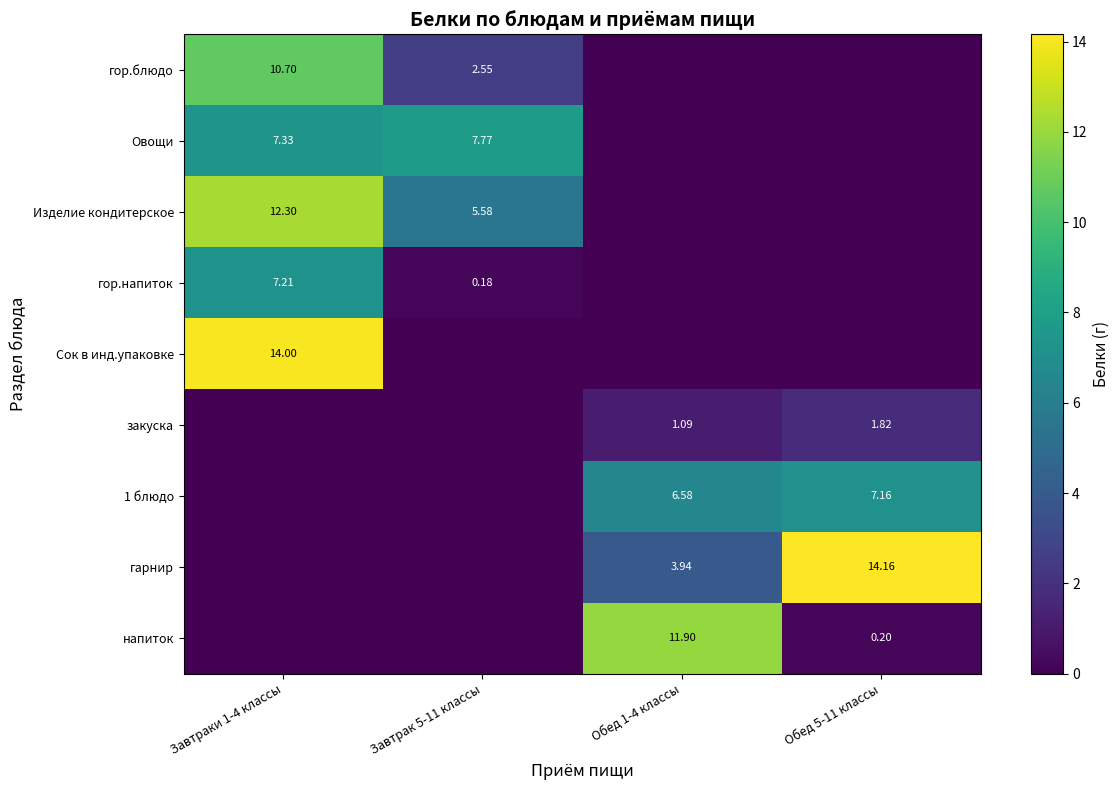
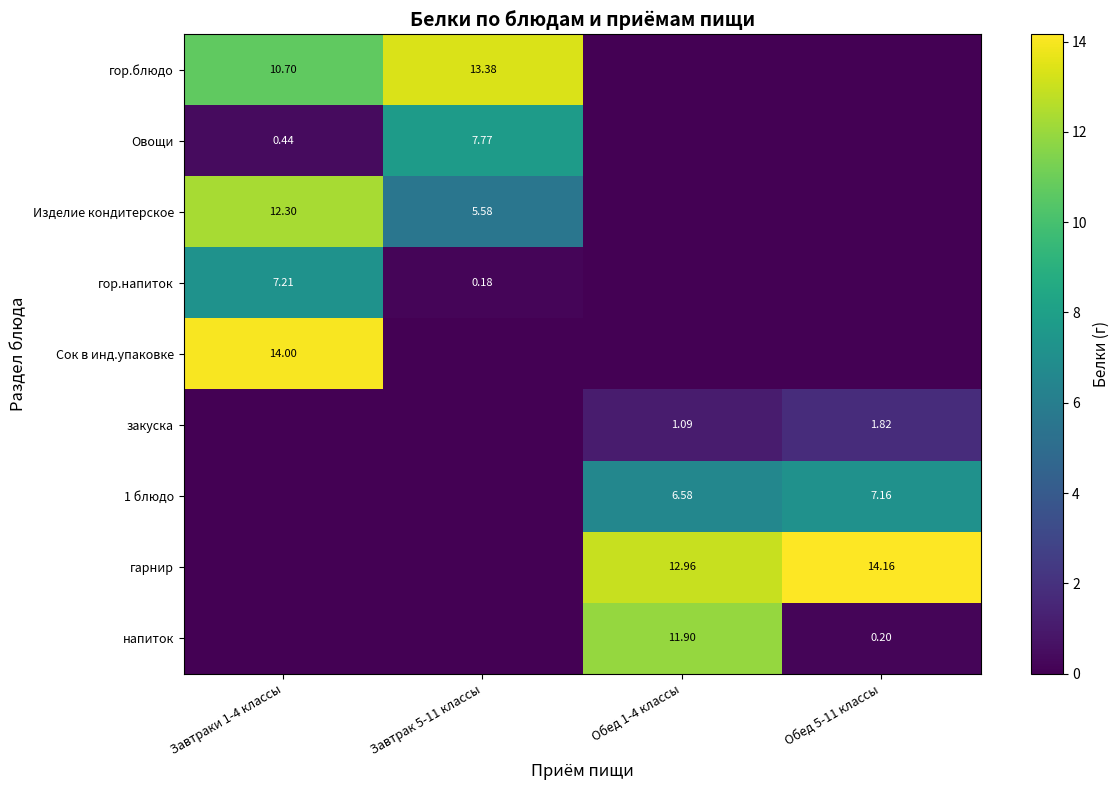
гор.блюдо, Завтрак 5-11 классы: 2.55 -> 13.38
Овощи, Завтраки 1-4 классы: 7.33 -> 0.44
гарнир, Обед 1-4 классы: 3.94 -> 12.96
